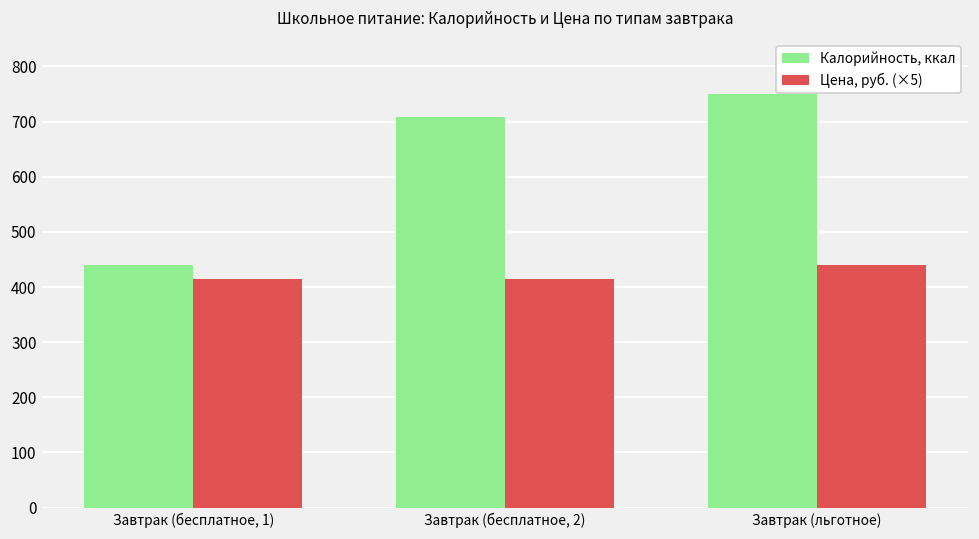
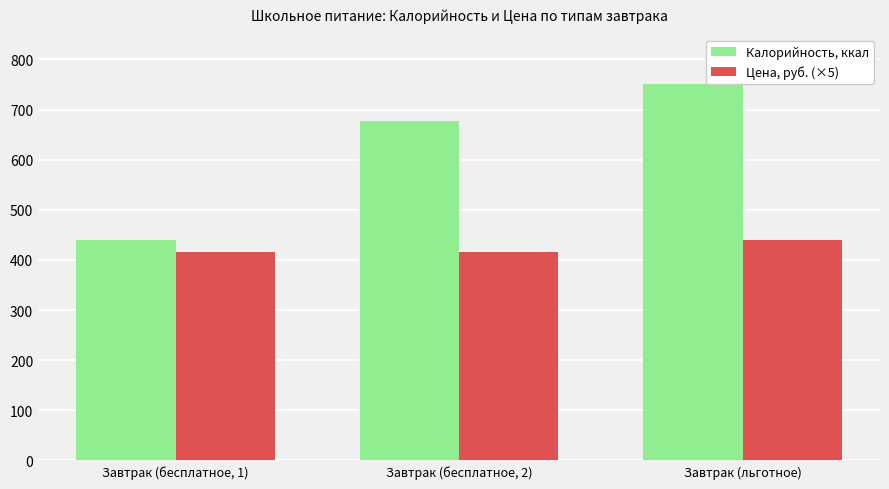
Калорийность, ккал, Завтрак (бесплатное, 2): 710 -> 680
